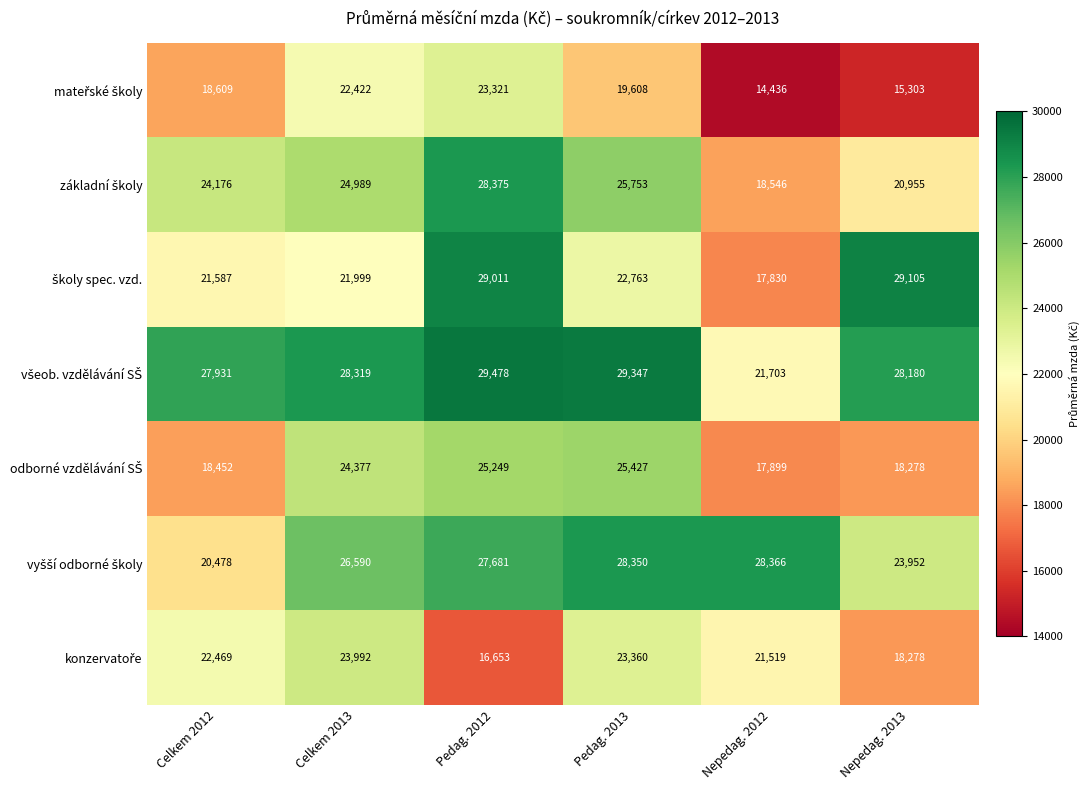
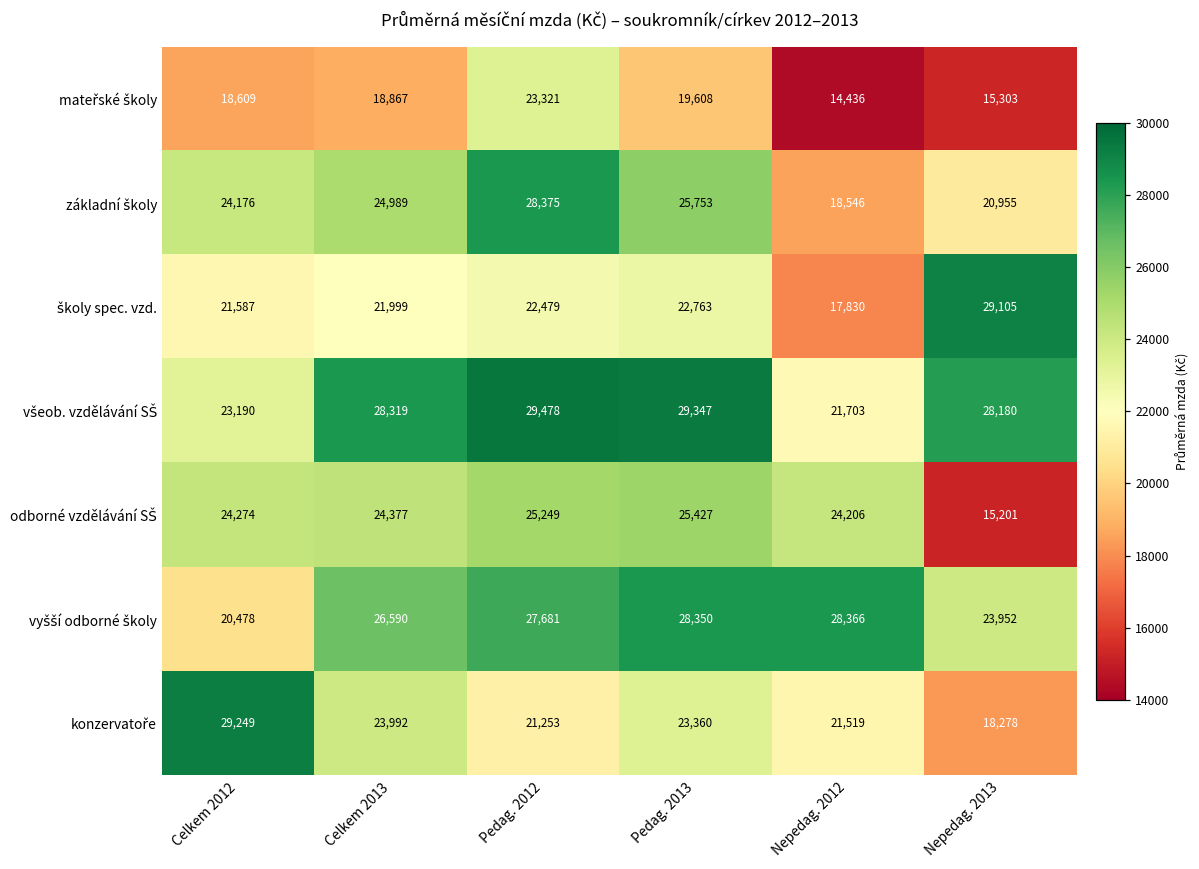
mateřské školy, Celkem 2013: 22,422 -> 18,867
školy spec. vzd., Pedag. 2012: 29,011 -> 22,479
všeob. vzdělávání SŠ, Celkem 2012: 27,931 -> 23,190
odborné vzdělávání SŠ, Celkem 2012: 18,452 -> 24,274
odborné vzdělávání SŠ, Nepedag. 2012: 17,899 -> 24,206
odborné vzdělávání SŠ, Nepedag. 2013: 18,278 -> 15,201
konzervatoře, Celkem 2012: 22,469 -> 29,249
konzervatoře, Pedag. 2012: 16,653 -> 21,253
